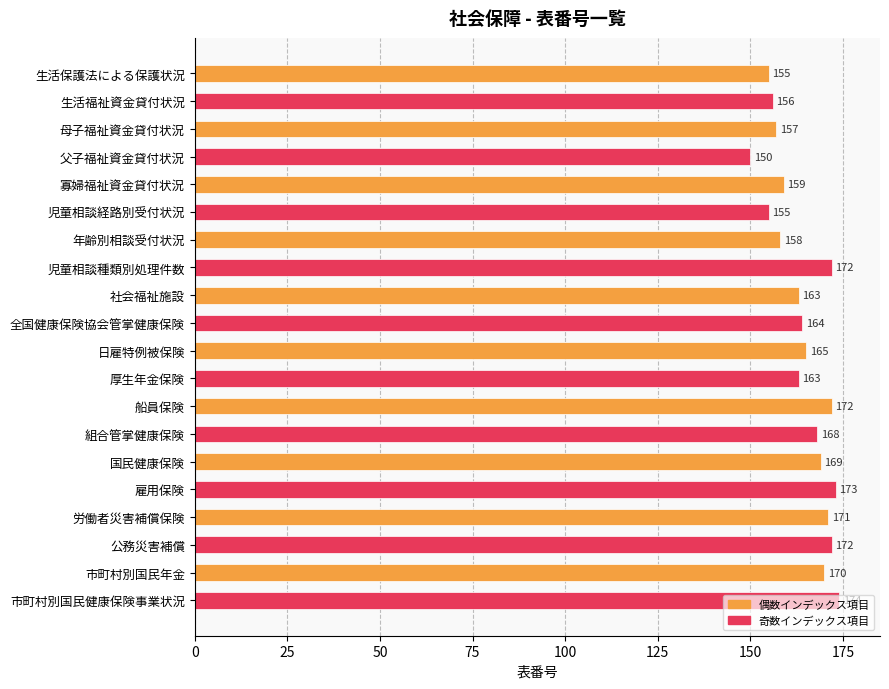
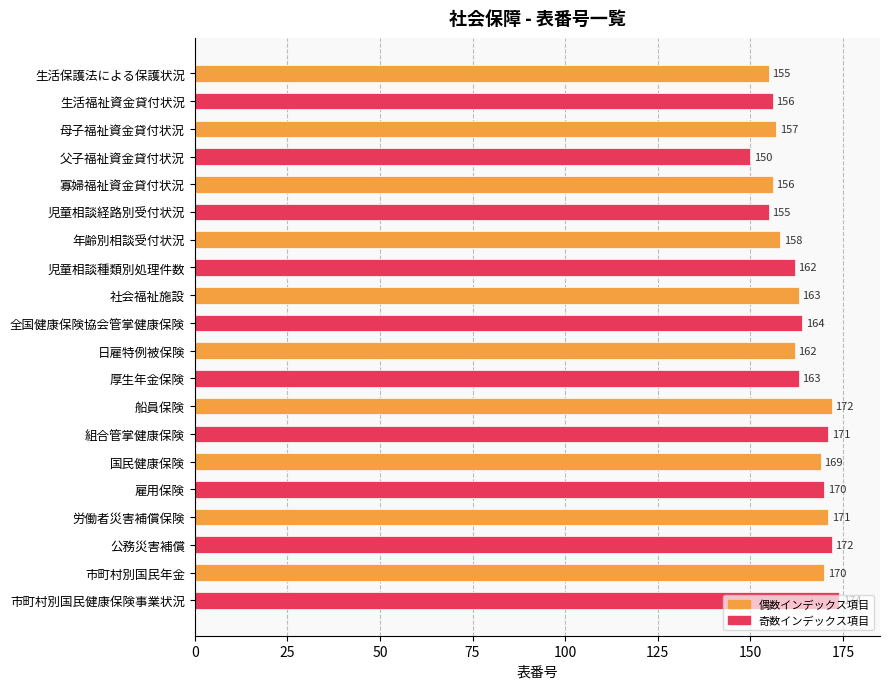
寡婦福祉資金貸付状況: 159 -> 156
児童相談種類別処理件数: 172 -> 162
日雇特例被保険: 165 -> 162
組合管掌健康保険: 168 -> 171
雇用保険: 173 -> 170
